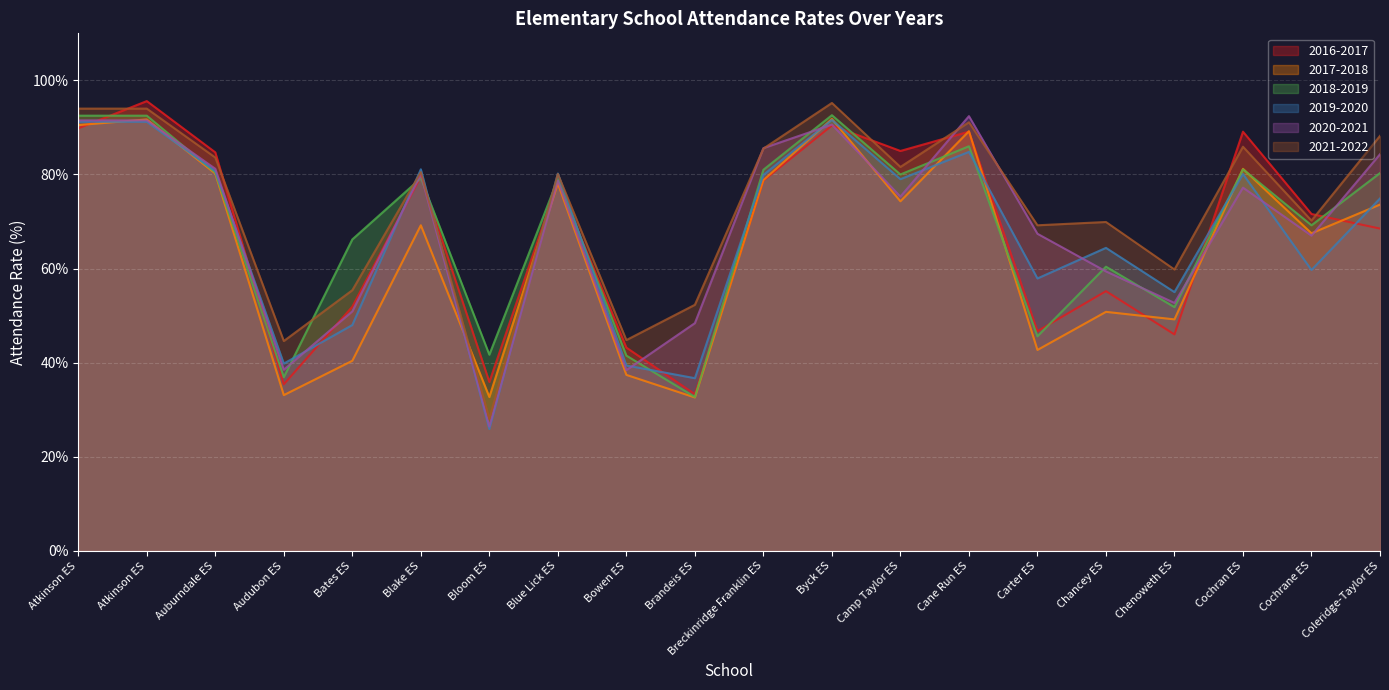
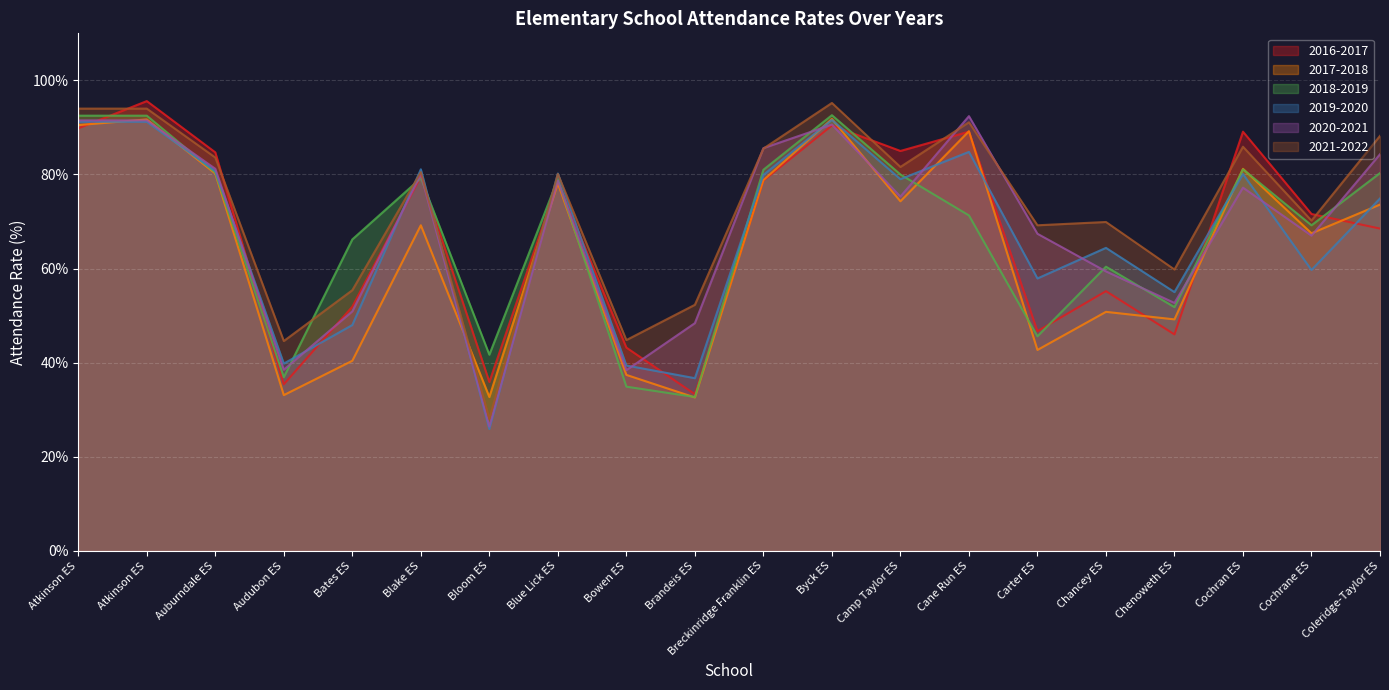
2018-2019, Bowen ES: 42% -> 35%
2018-2019, Cane Run ES: 86% -> 71%
